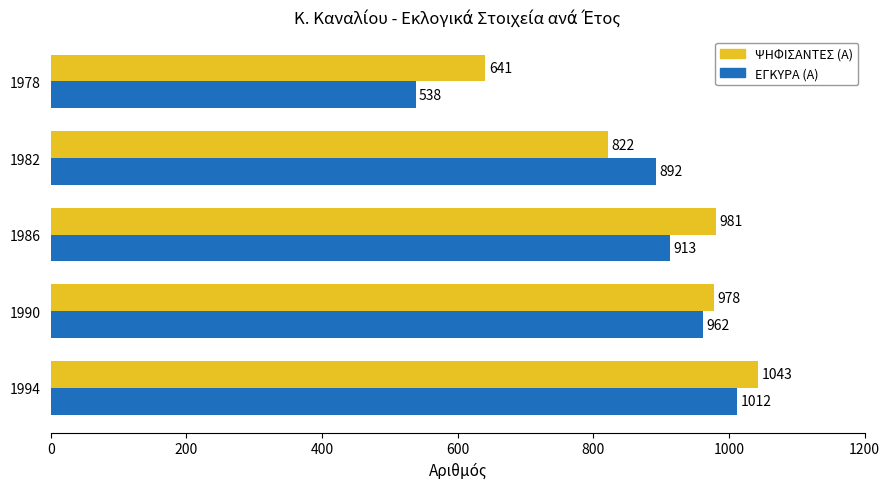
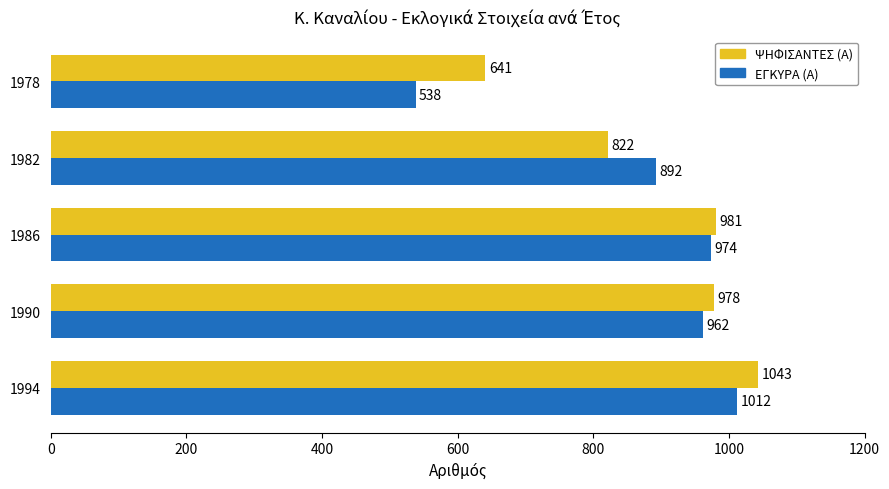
ΕΓΚΥΡΑ (Α), 1986: 913 -> 974
